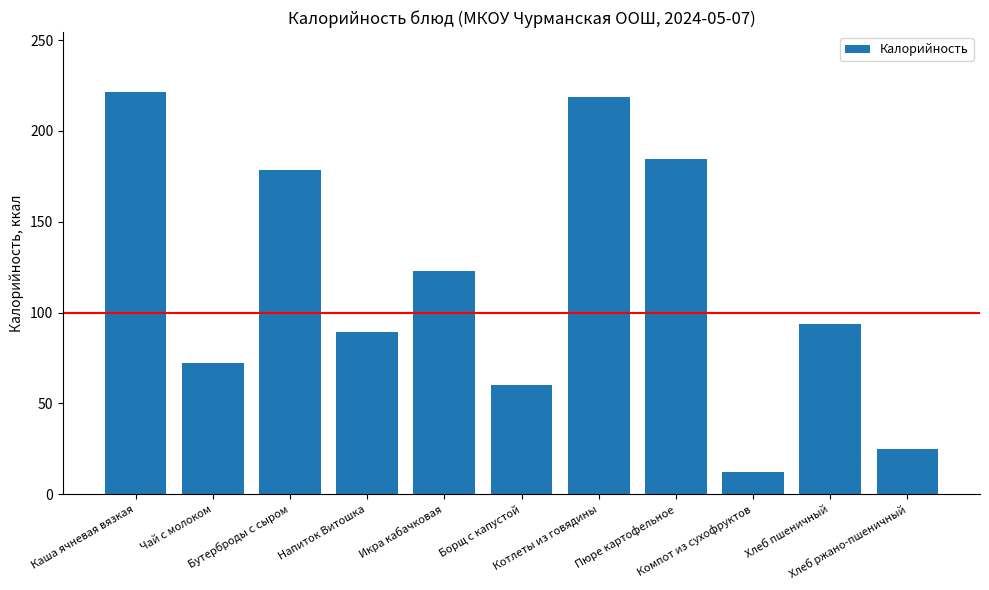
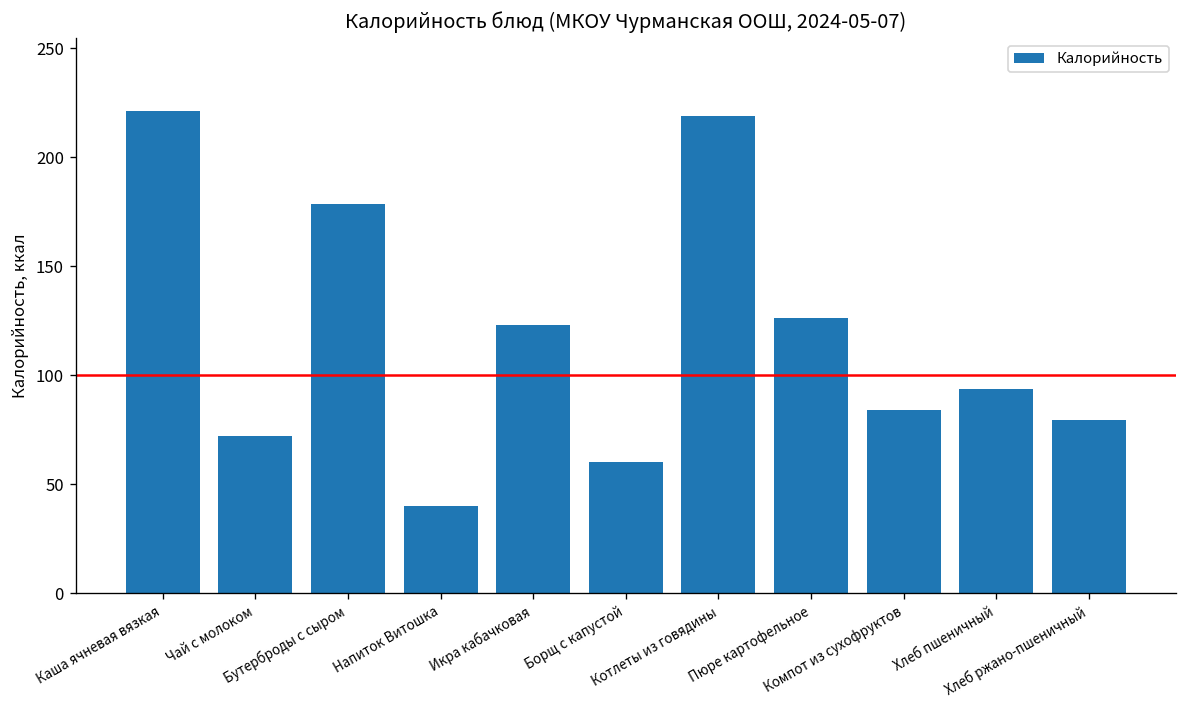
Напиток Витошка: 89 -> 40
Пюре картофельное: 185 -> 126
Компот из сухофруктов: 12 -> 84
Хлеб ржано-пшеничный: 25 -> 79
